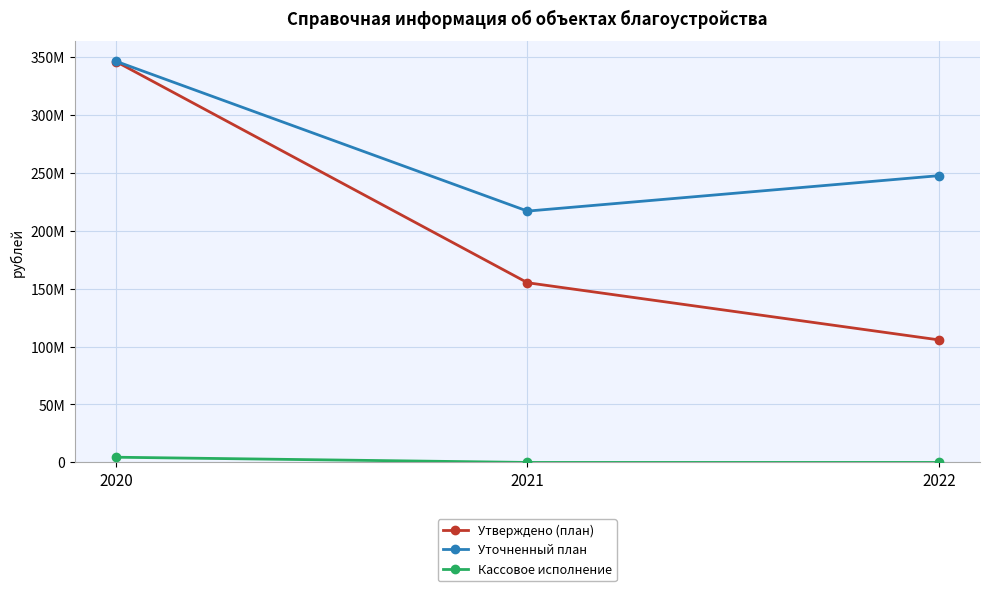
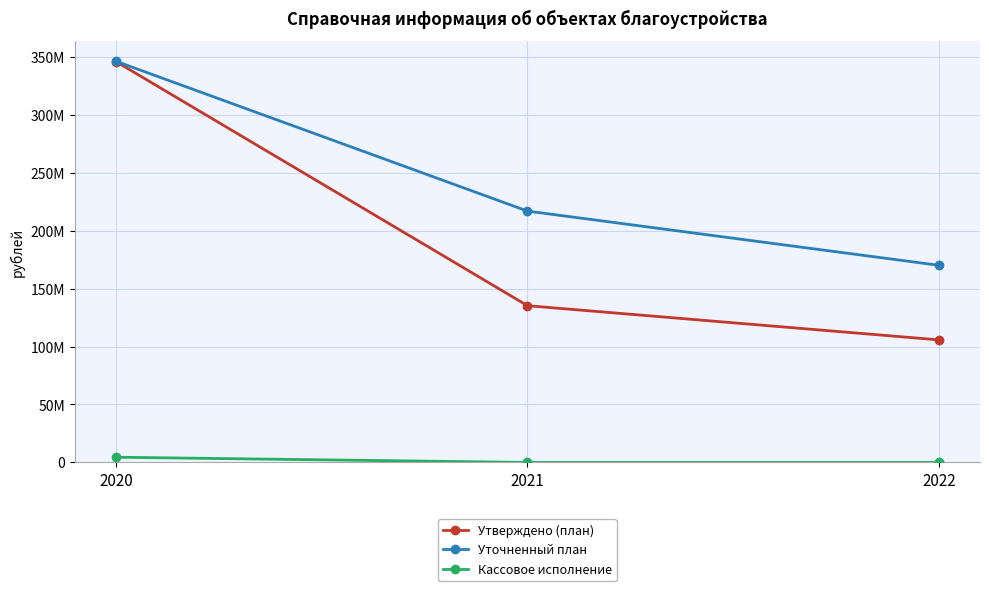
Утверждено (план), 2021: 155000000 -> 135000000
Уточненный план, 2022: 247000000 -> 170000000
